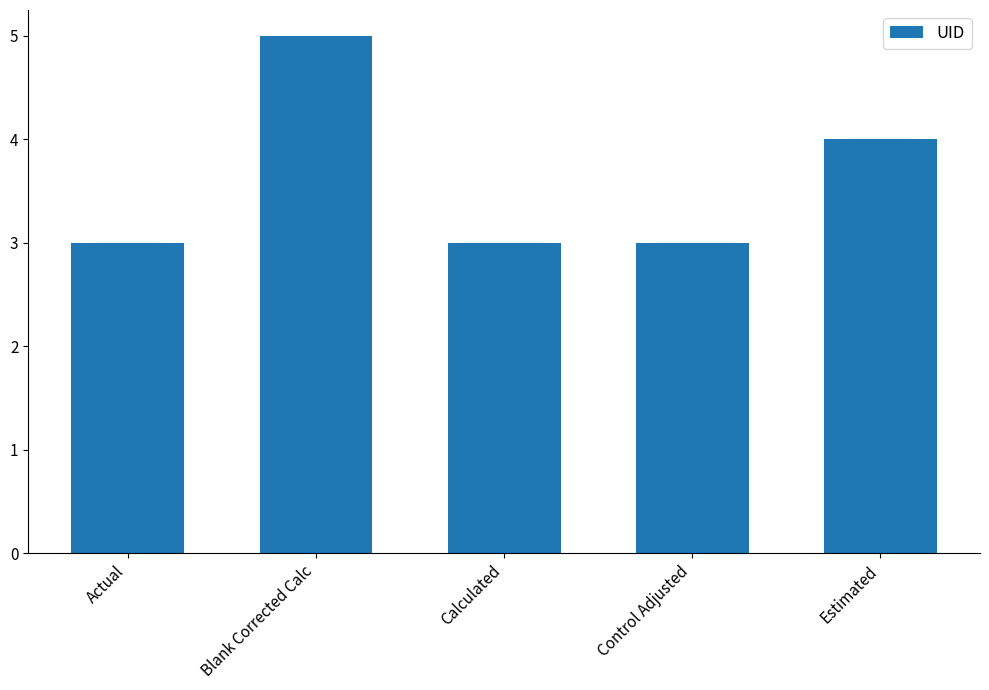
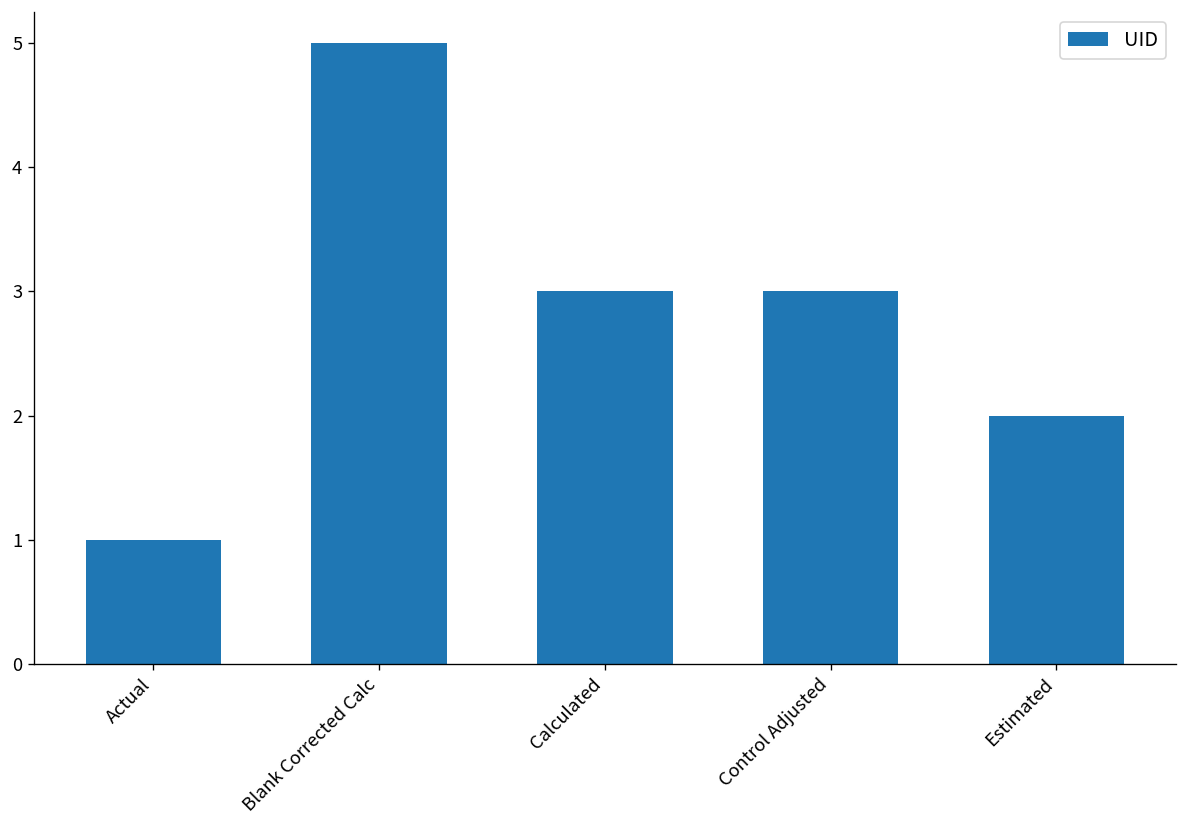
Actual: 3 -> 1
Estimated: 4 -> 2
